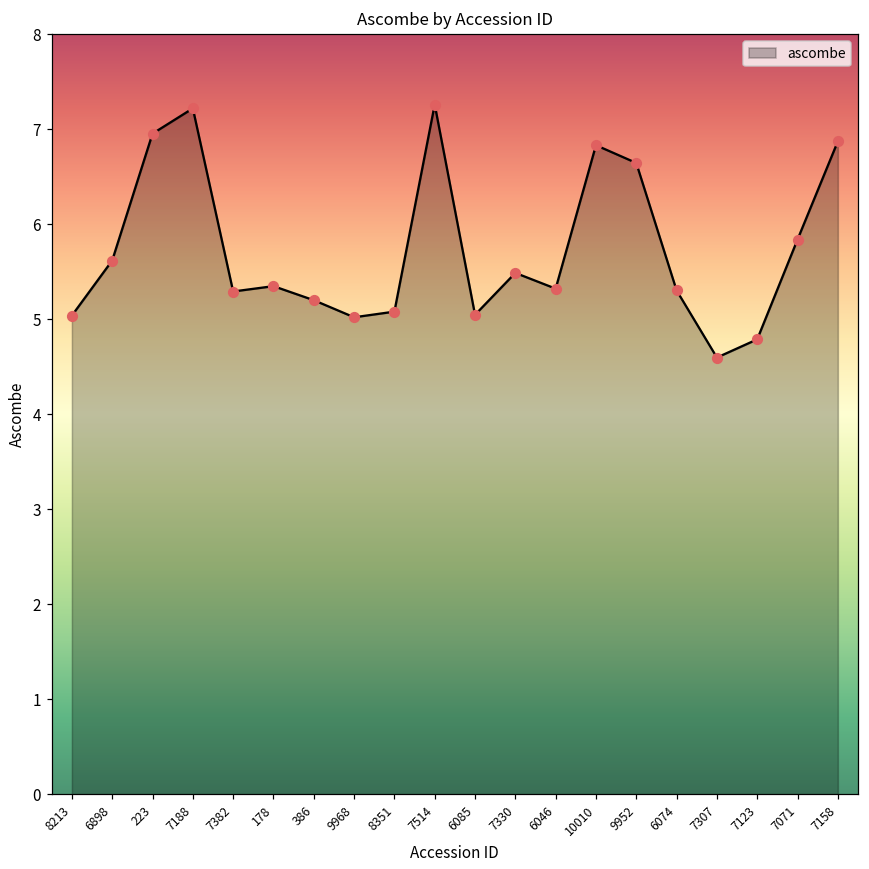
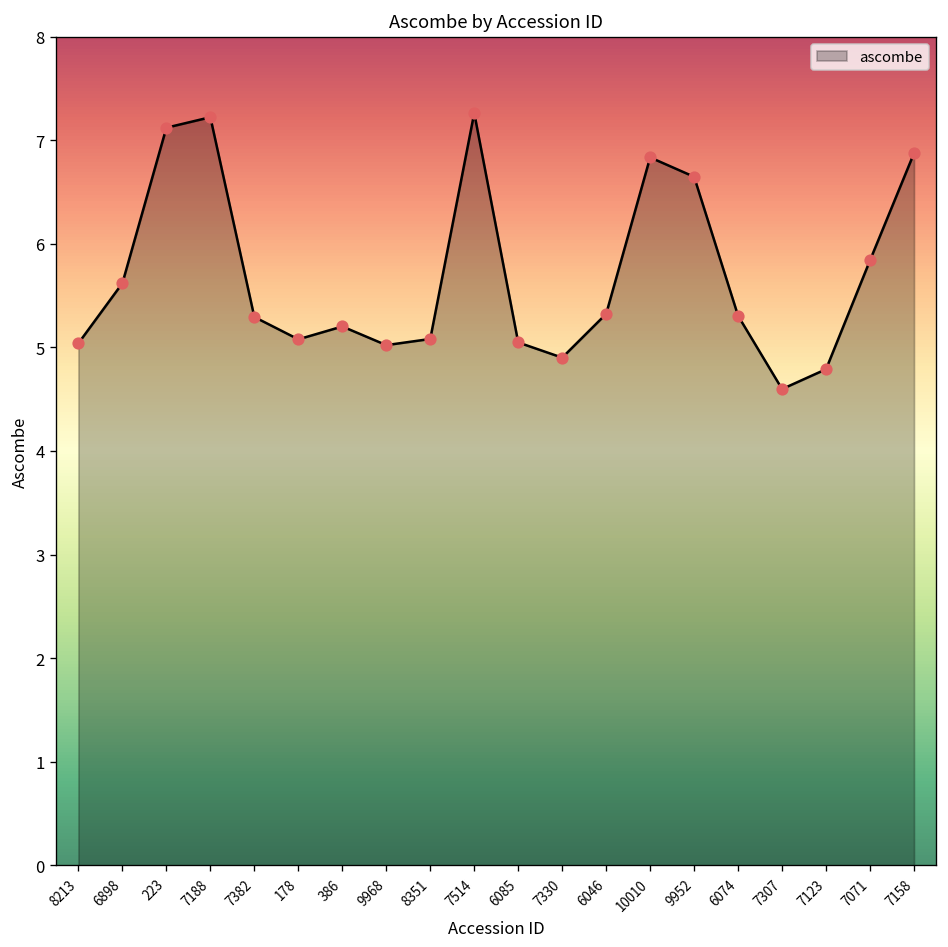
223: 7.0 -> 7.1
178: 5.3 -> 5.1
7330: 5.5 -> 4.9
